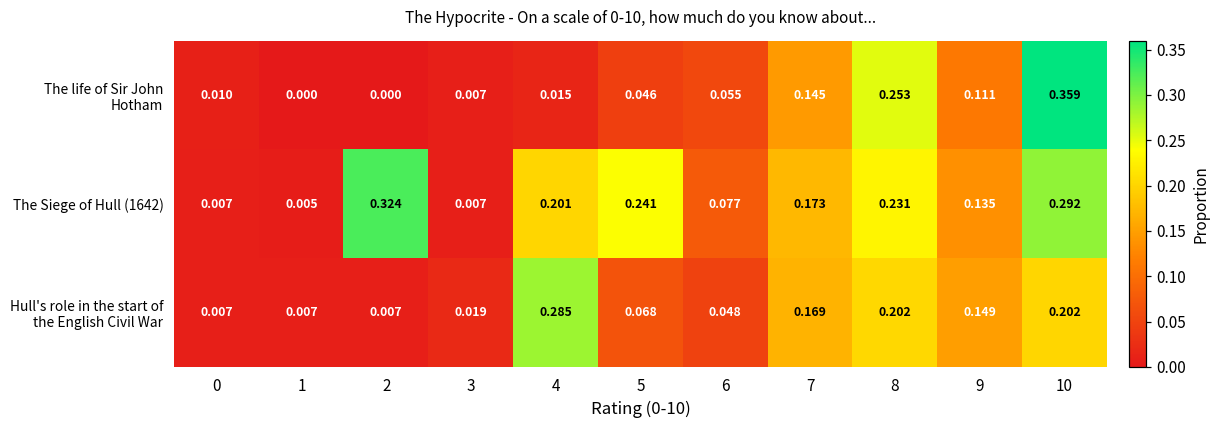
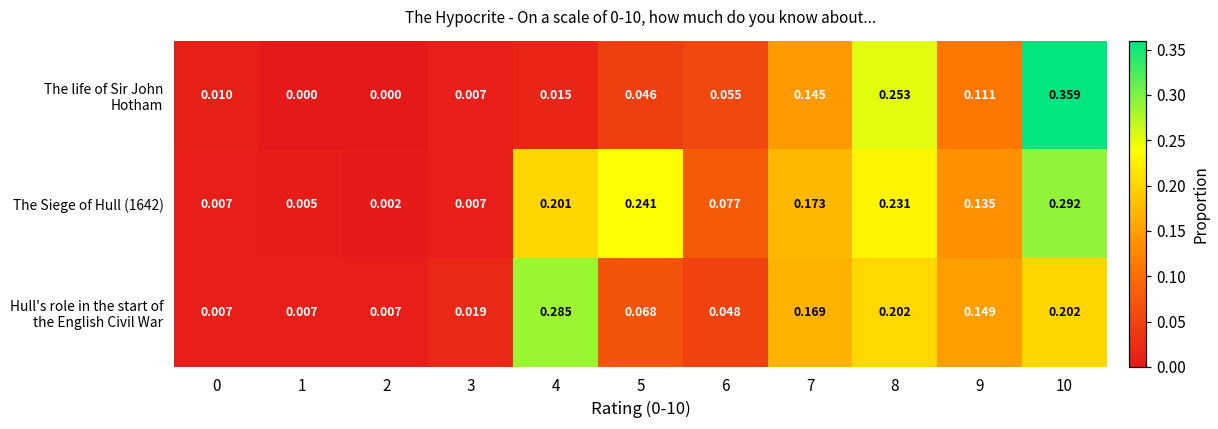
The Siege of Hull (1642), 2: 0.324 -> 0.002
